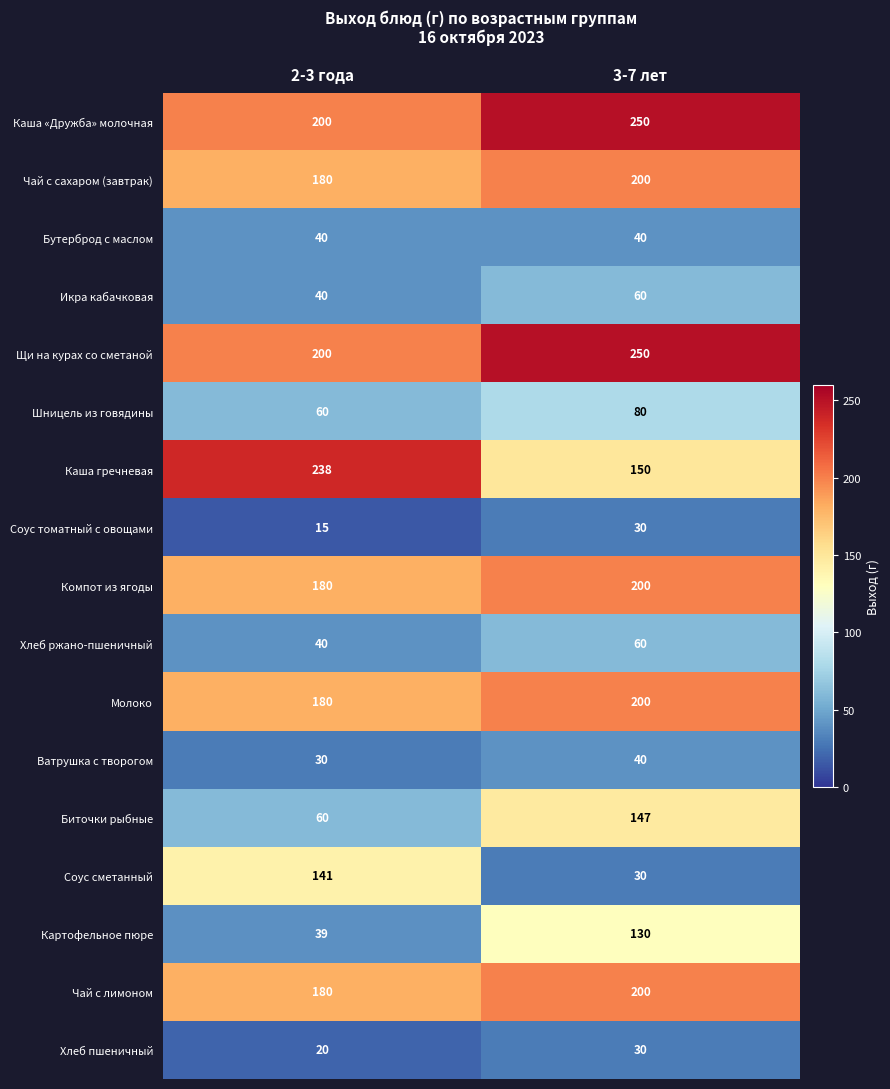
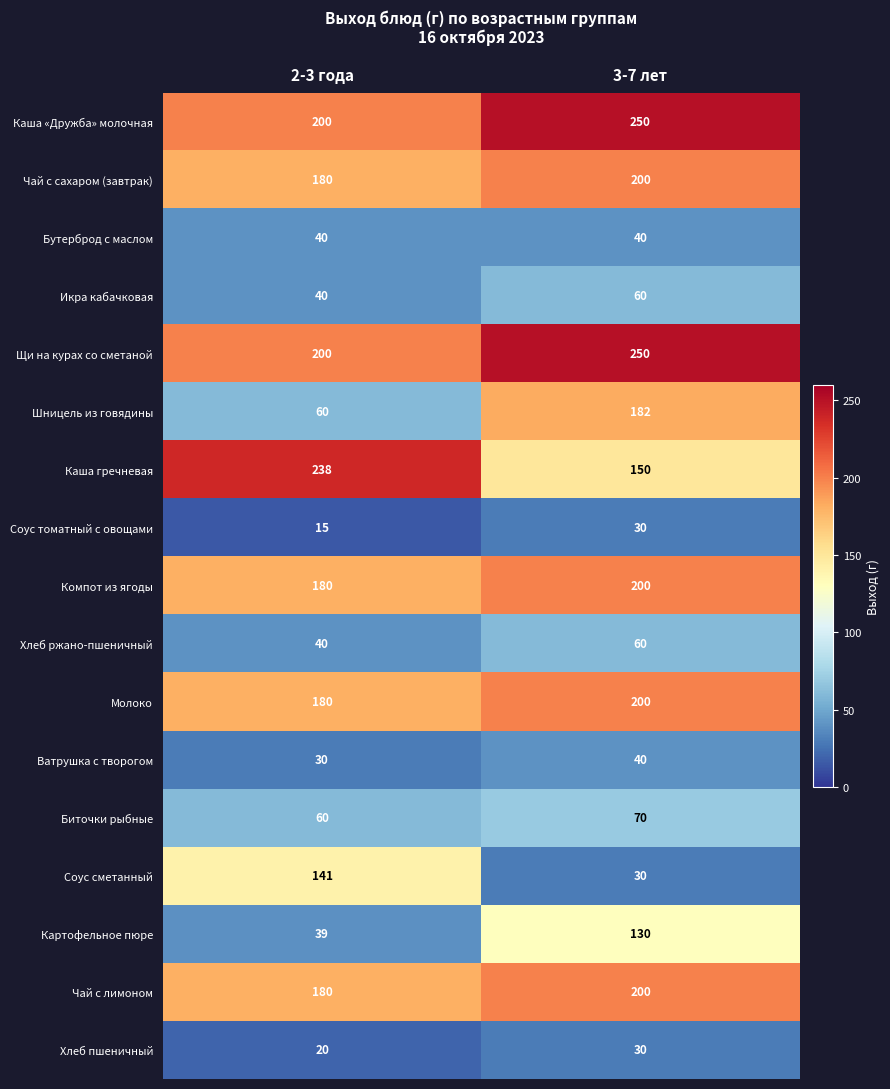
Шницель из говядины, 3-7 лет: 80 -> 182
Биточки рыбные, 3-7 лет: 147 -> 70
